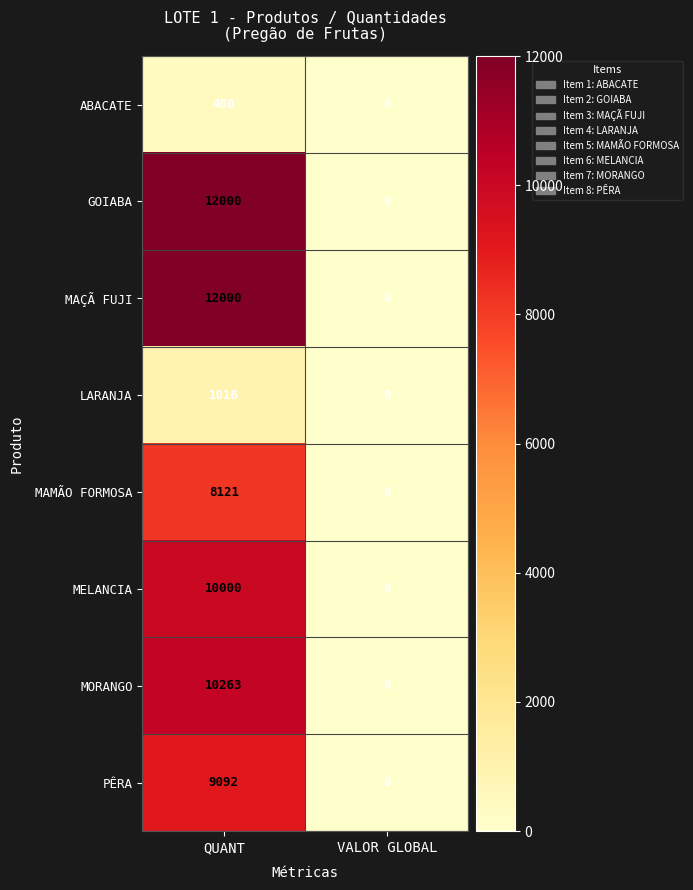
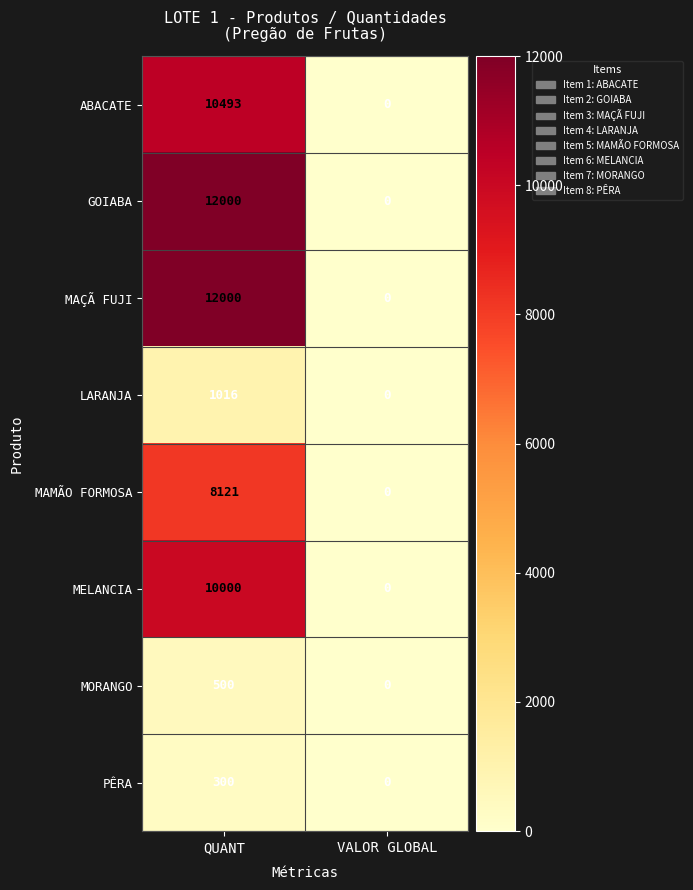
ABACATE, QUANT: 400 -> 10493
MORANGO, QUANT: 10263 -> 500
PÊRA, QUANT: 9092 -> 300
